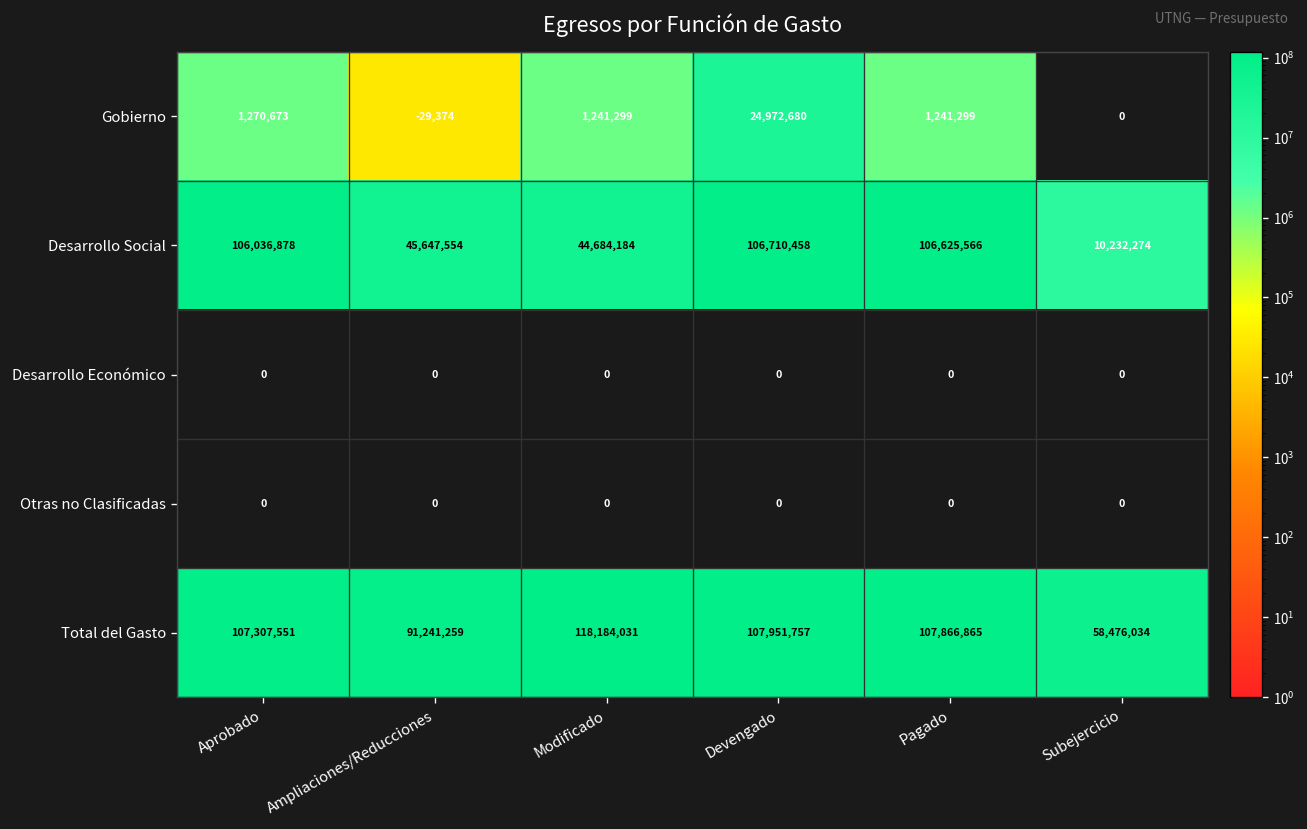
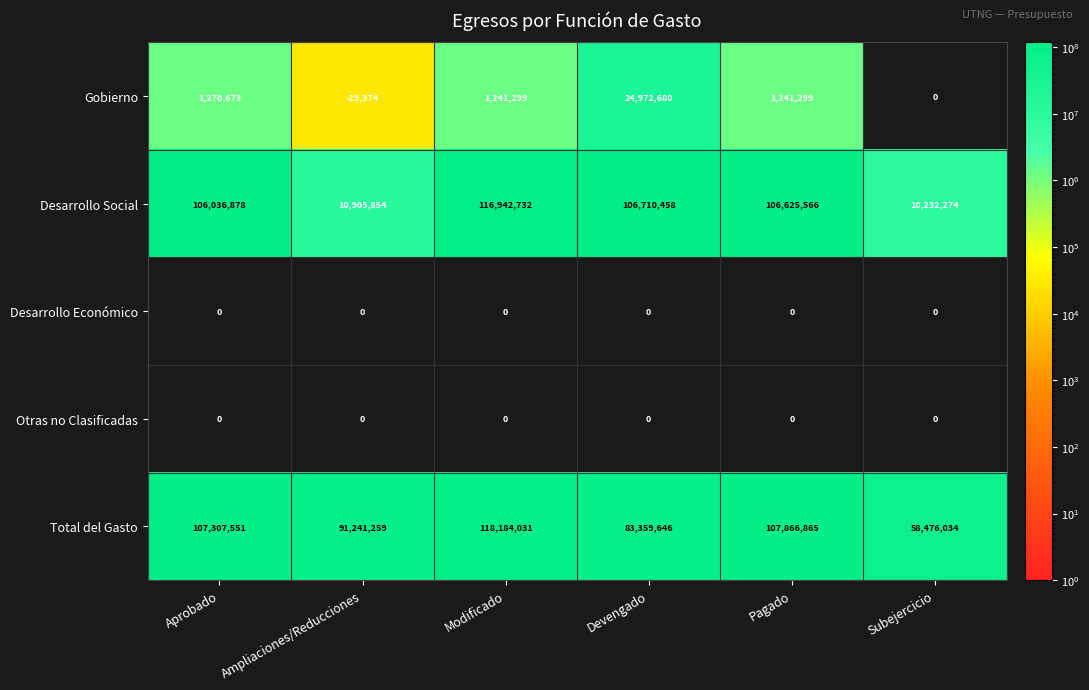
Desarrollo Social, Ampliaciones/Reducciones: 45,647,554 -> 10,905,854
Desarrollo Social, Modificado: 44,684,184 -> 116,942,732
Total del Gasto, Devengado: 107,951,757 -> 83,359,646
